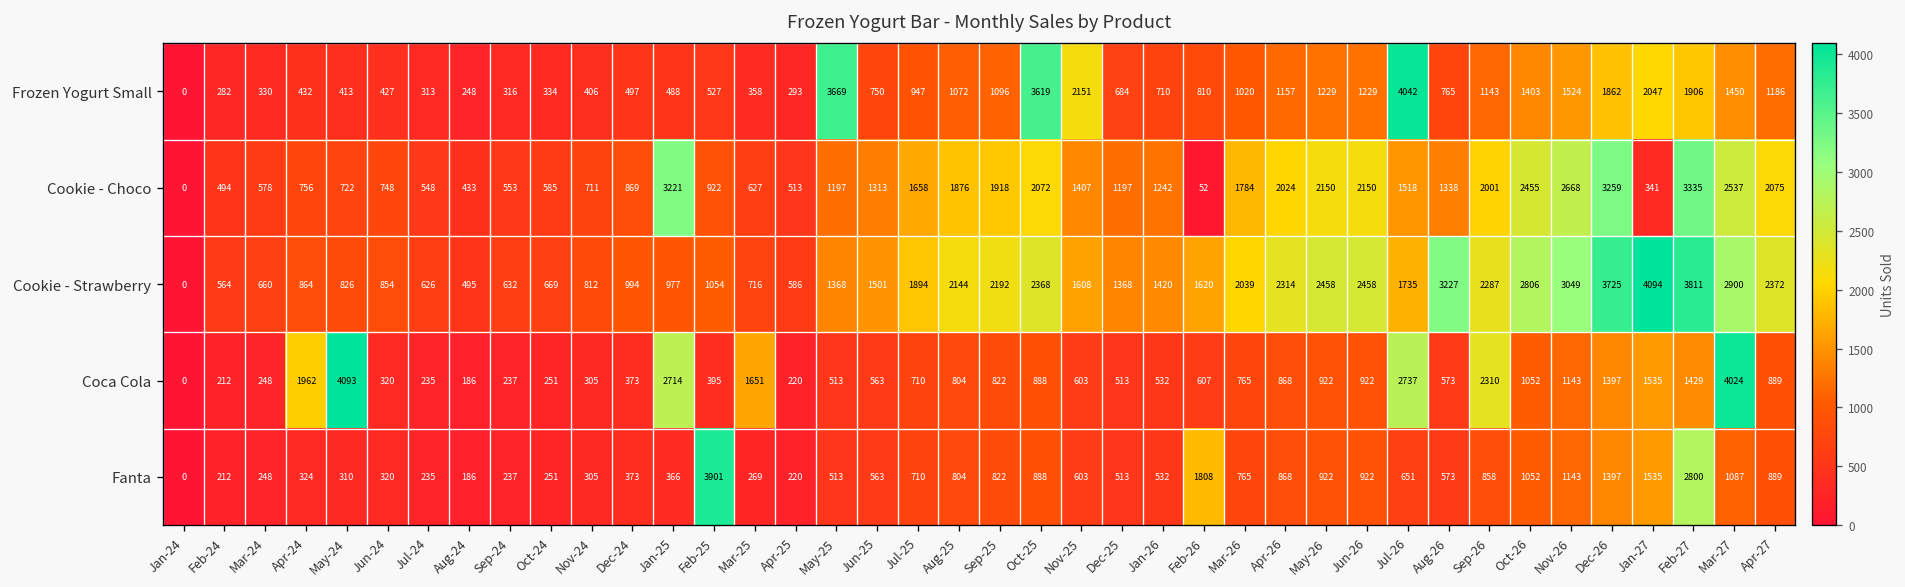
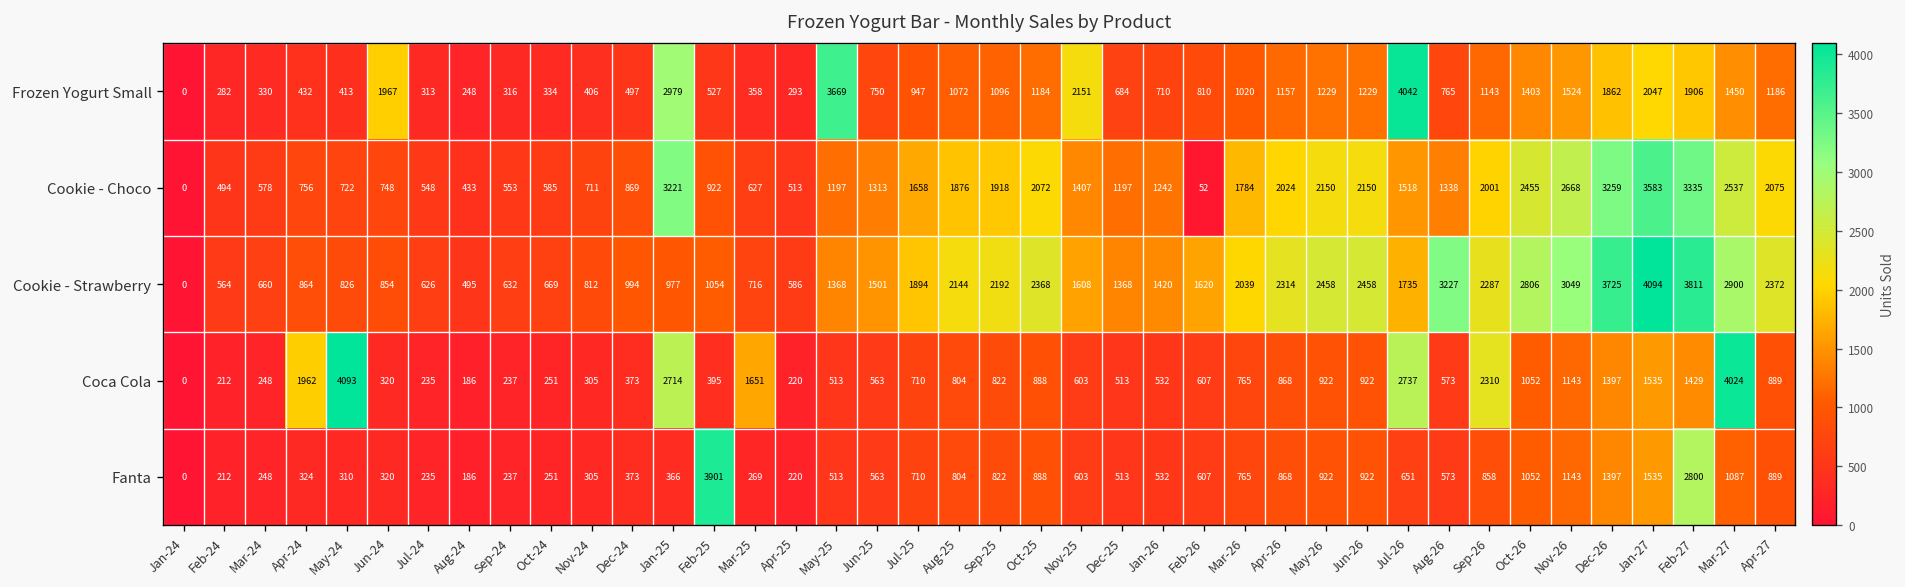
Frozen Yogurt Small, Jun-24: 427 -> 1967
Frozen Yogurt Small, Jan-25: 488 -> 2979
Frozen Yogurt Small, Oct-25: 3619 -> 1184
Cookie - Choco, Jan-27: 341 -> 3583
Fanta, Feb-26: 1808 -> 607
